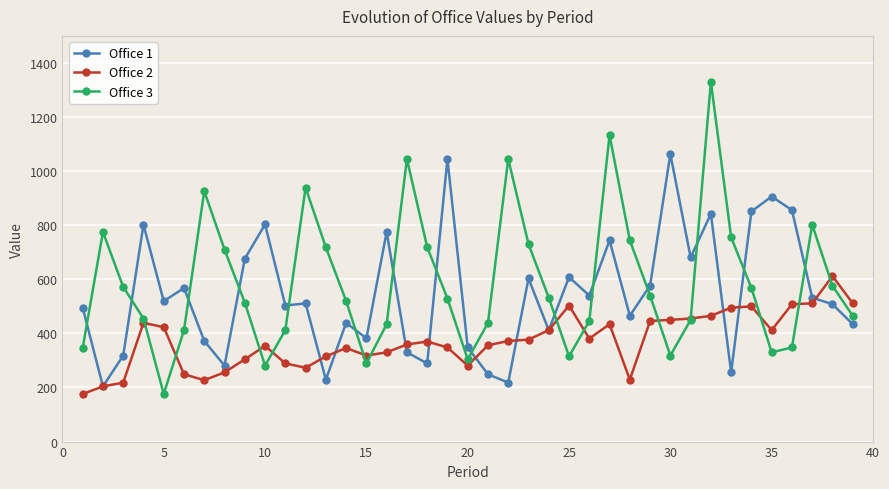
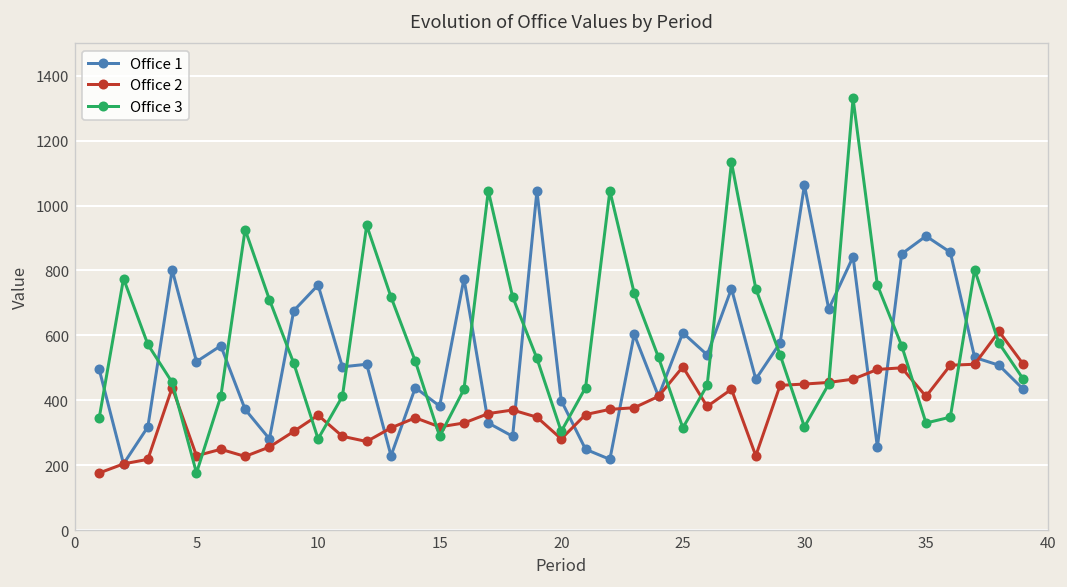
Office 2, 5: 420 -> 230
Office 1, 10: 800 -> 760
Office 1, 20: 350 -> 400
